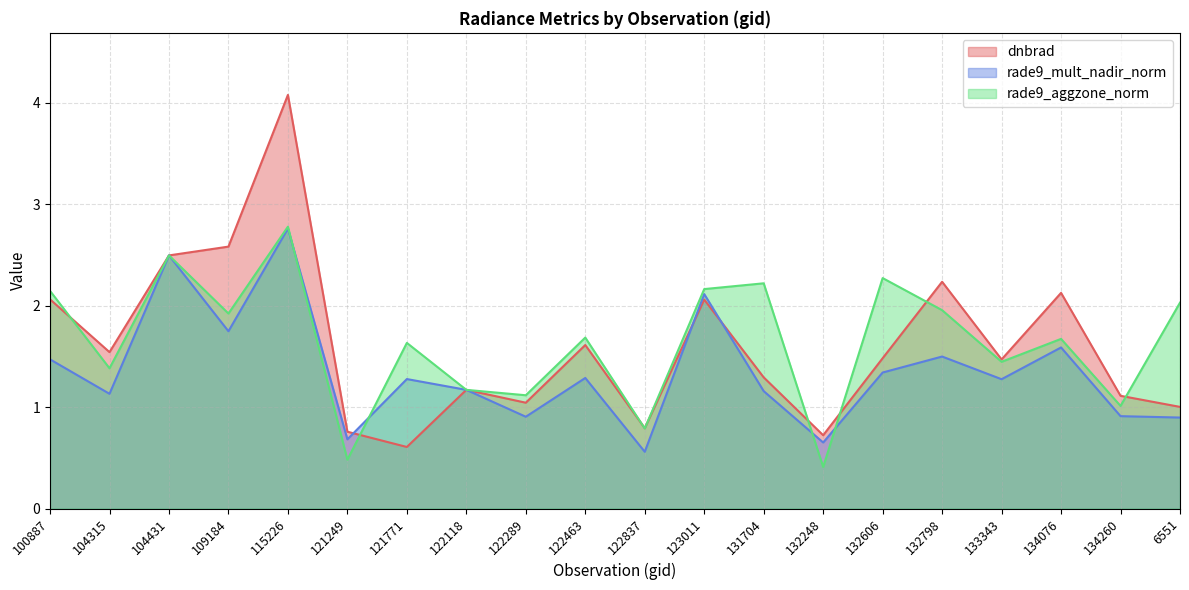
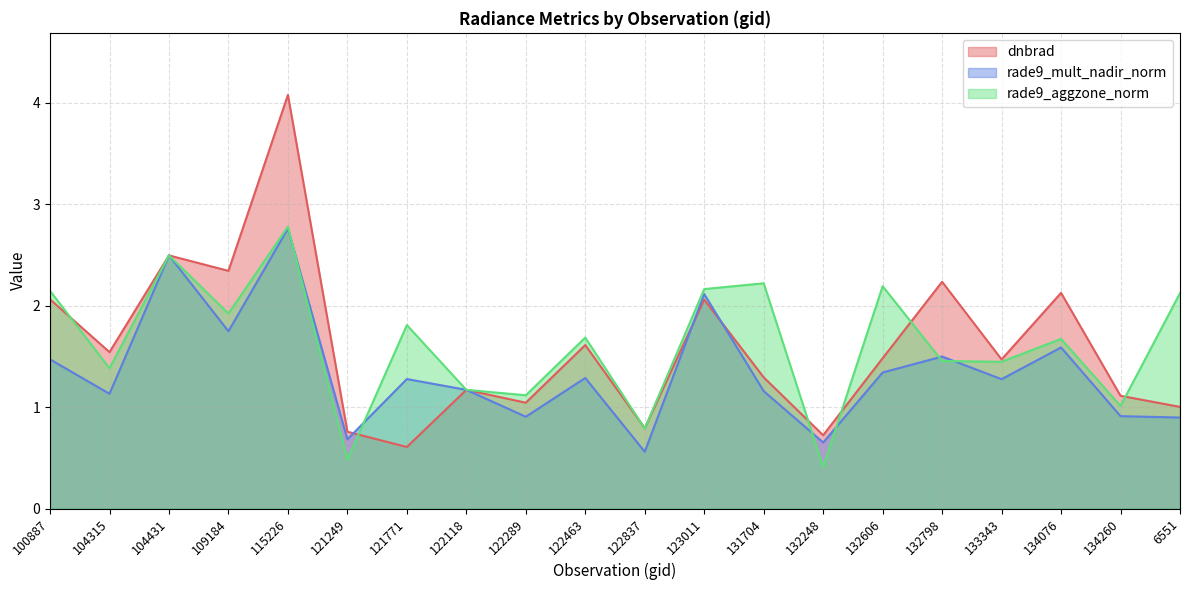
dnbrad, 109184: 2.58 -> 2.34
rade9_aggzone_norm, 121771: 1.63 -> 1.81
rade9_aggzone_norm, 132606: 2.27 -> 2.19
rade9_aggzone_norm, 132798: 1.96 -> 1.45
rade9_aggzone_norm, 6551: 2.03 -> 2.12
